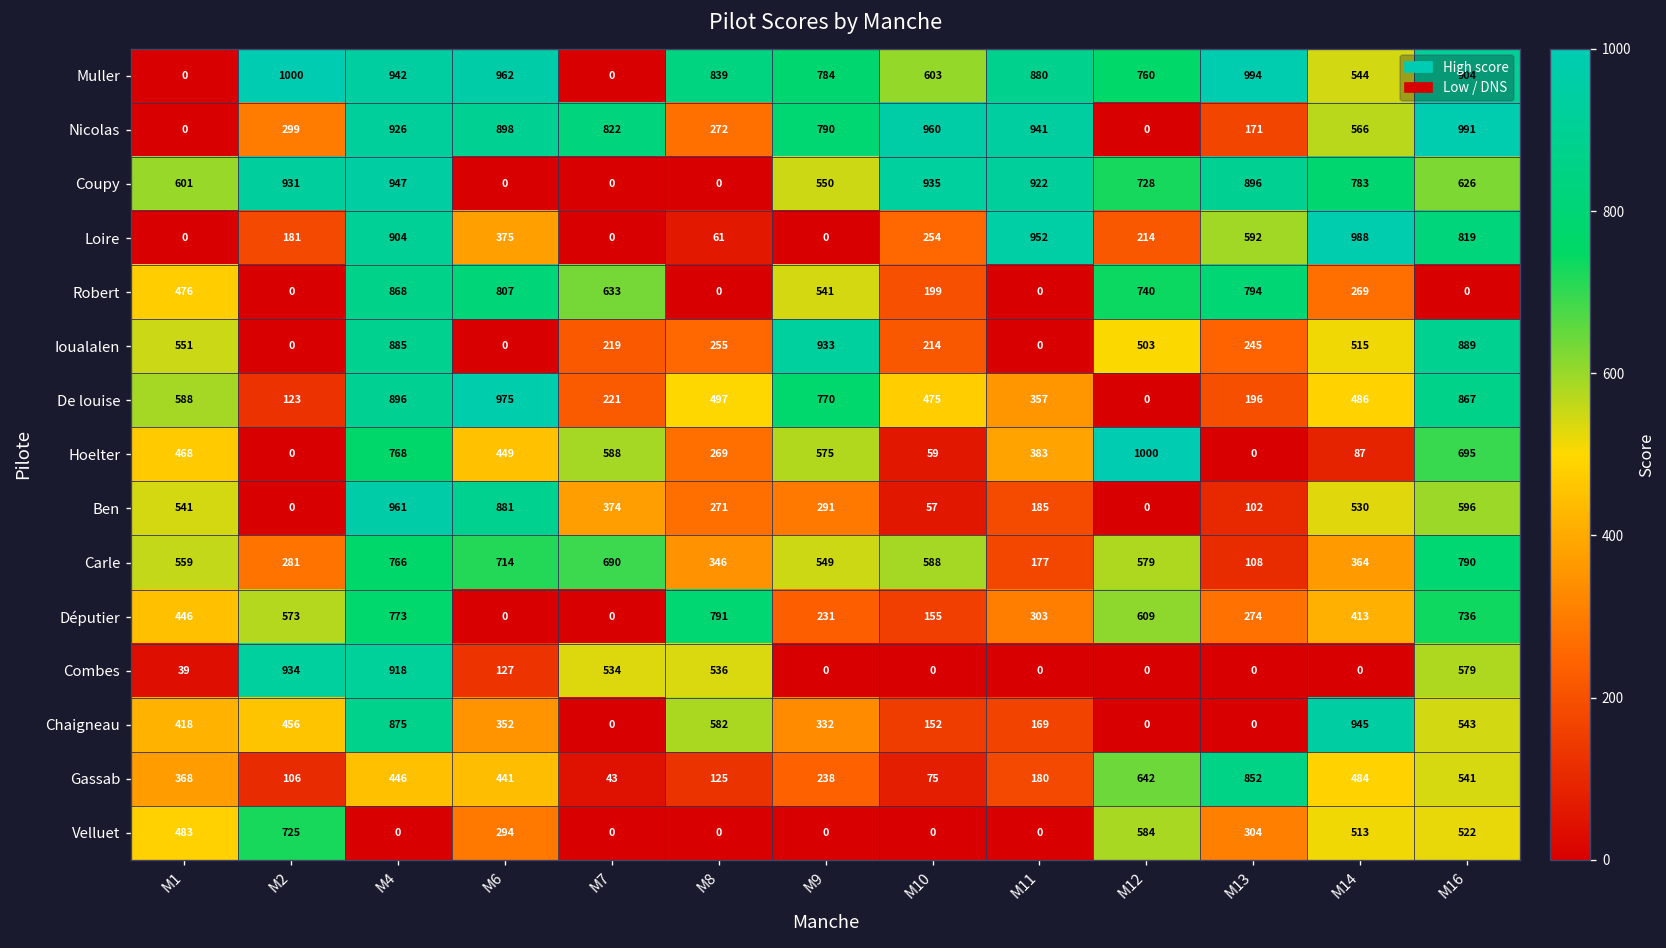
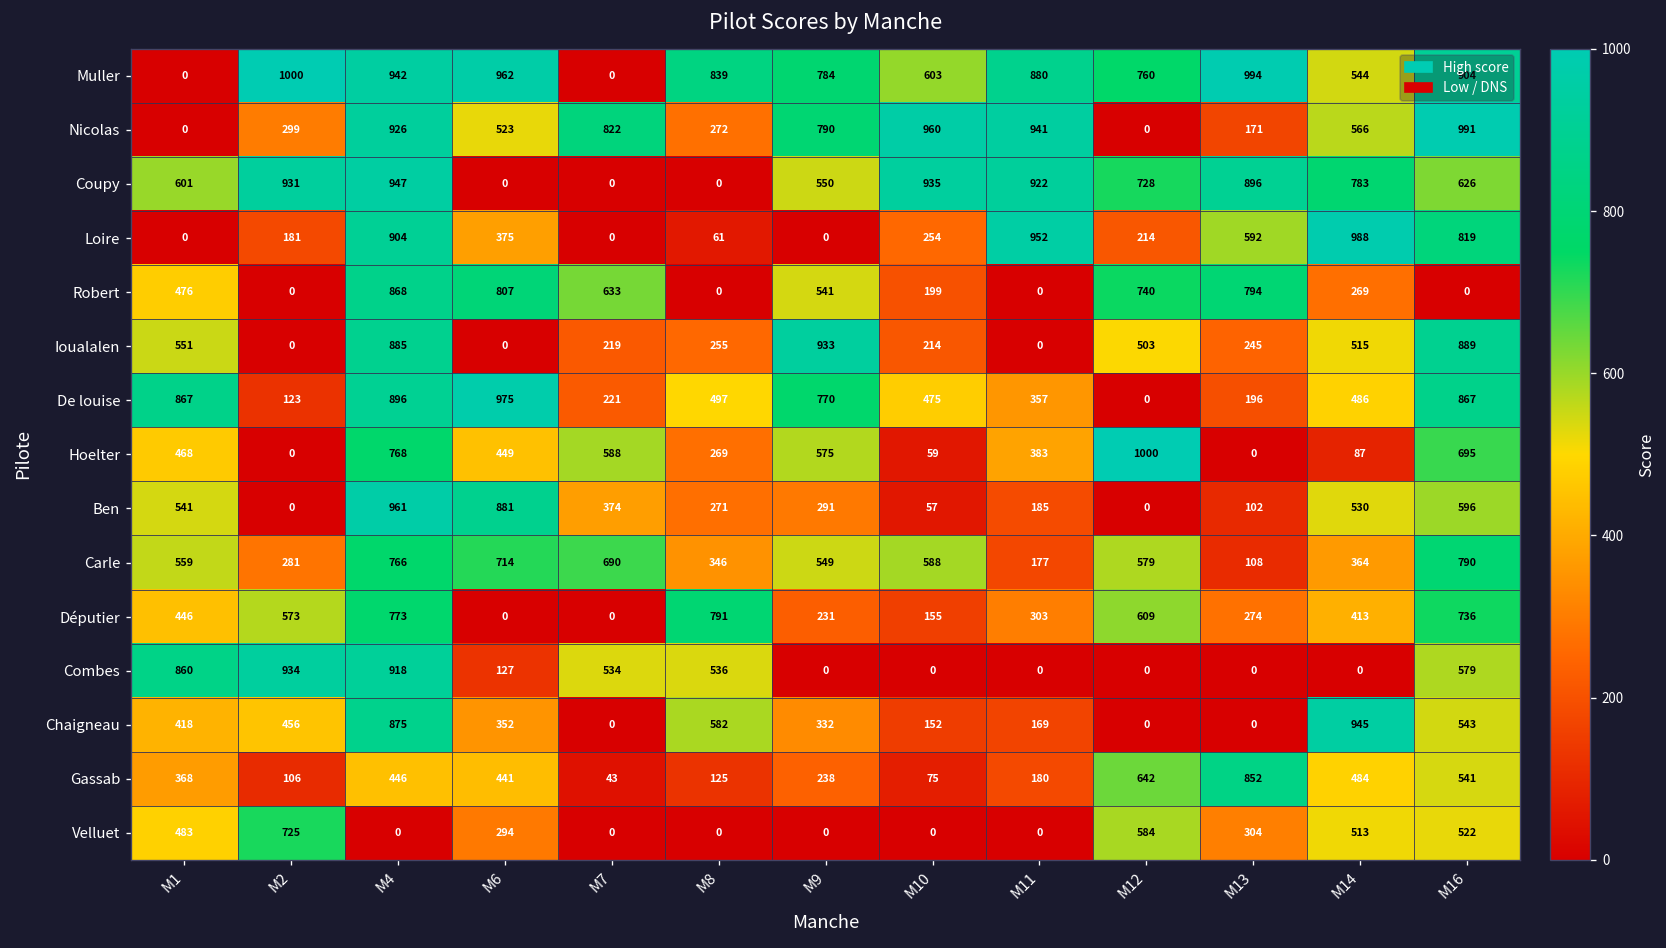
Nicolas, M6: 898 -> 523
De louise, M1: 588 -> 867
Combes, M1: 39 -> 860
